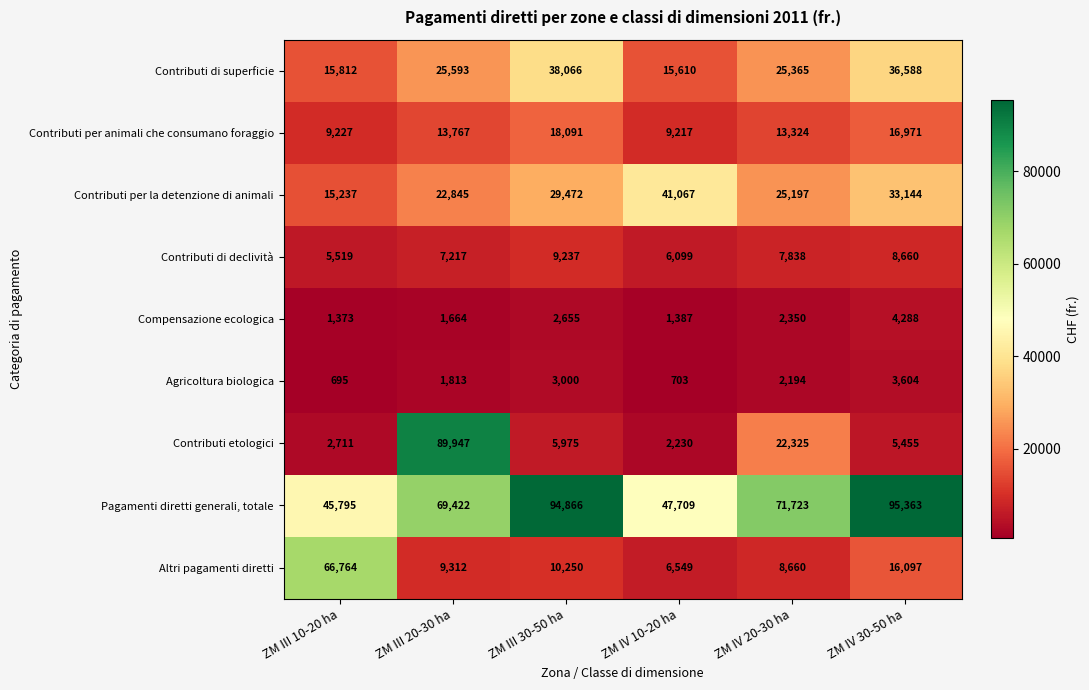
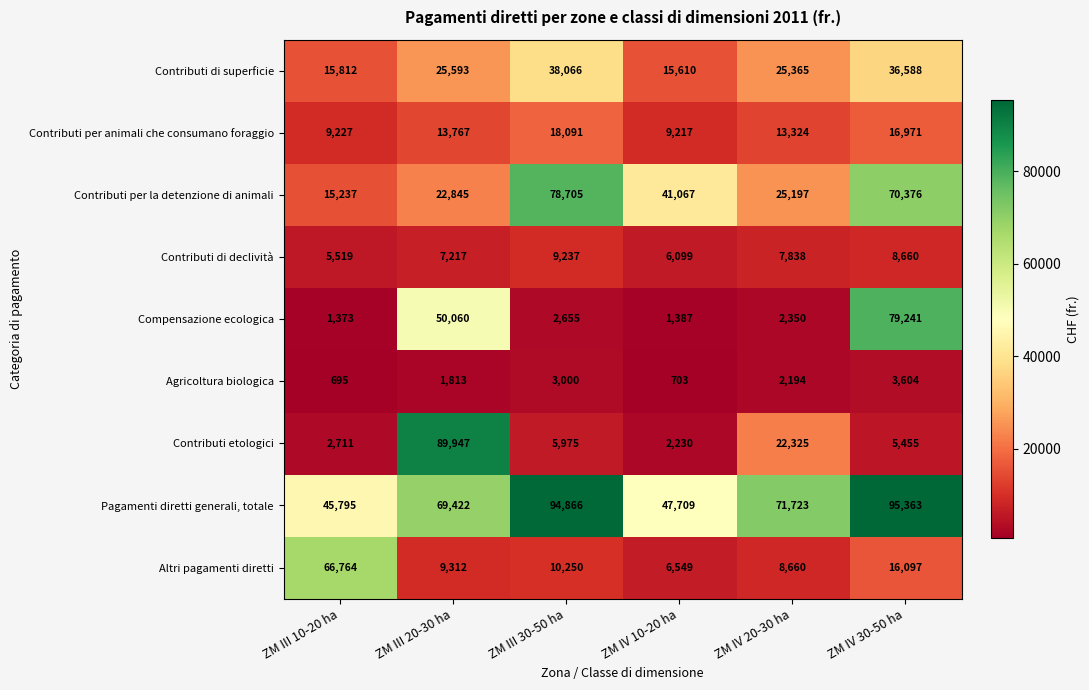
Contributi per la detenzione di animali, ZM III 30-50 ha: 29,472 -> 78,705
Contributi per la detenzione di animali, ZM IV 30-50 ha: 33,144 -> 70,376
Compensazione ecologica, ZM III 20-30 ha: 1,664 -> 50,060
Compensazione ecologica, ZM IV 30-50 ha: 4,288 -> 79,241
